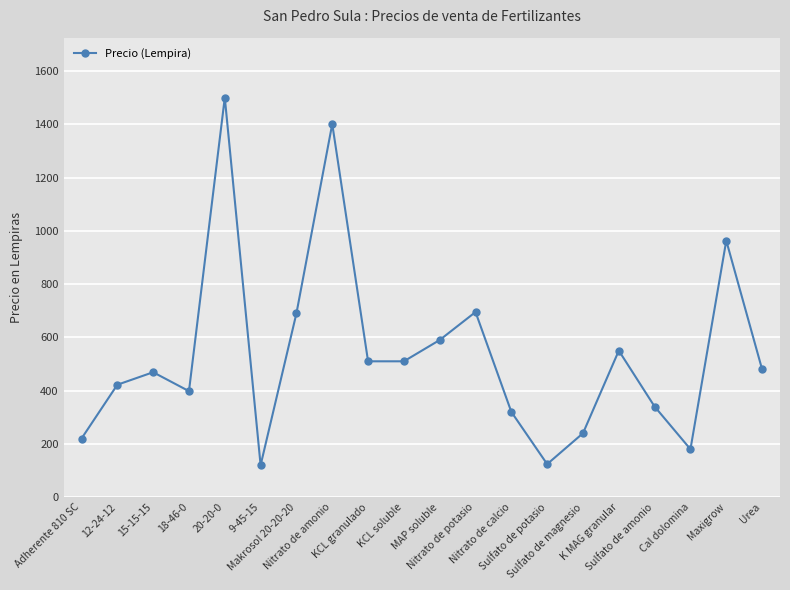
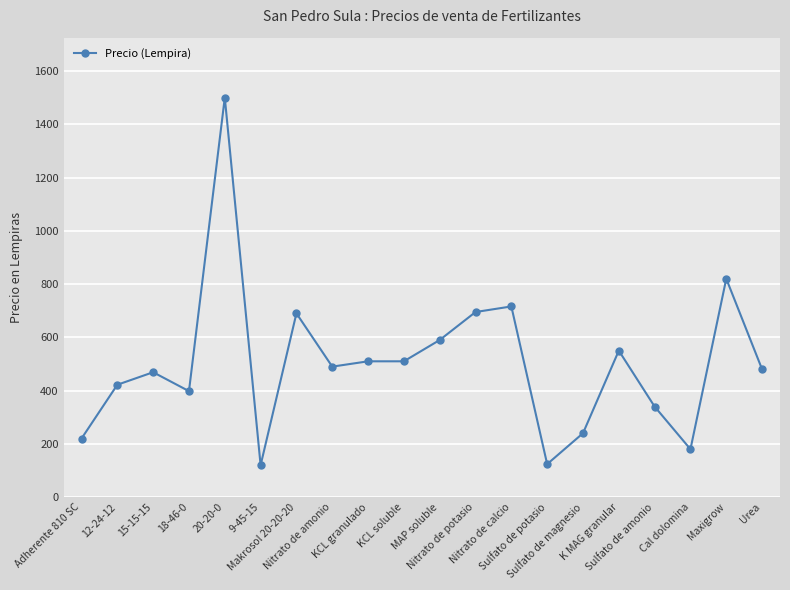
Nitrato de amonio: 1400 -> 490
Nitrato de calcio: 320 -> 720
Maxigrow: 960 -> 820
